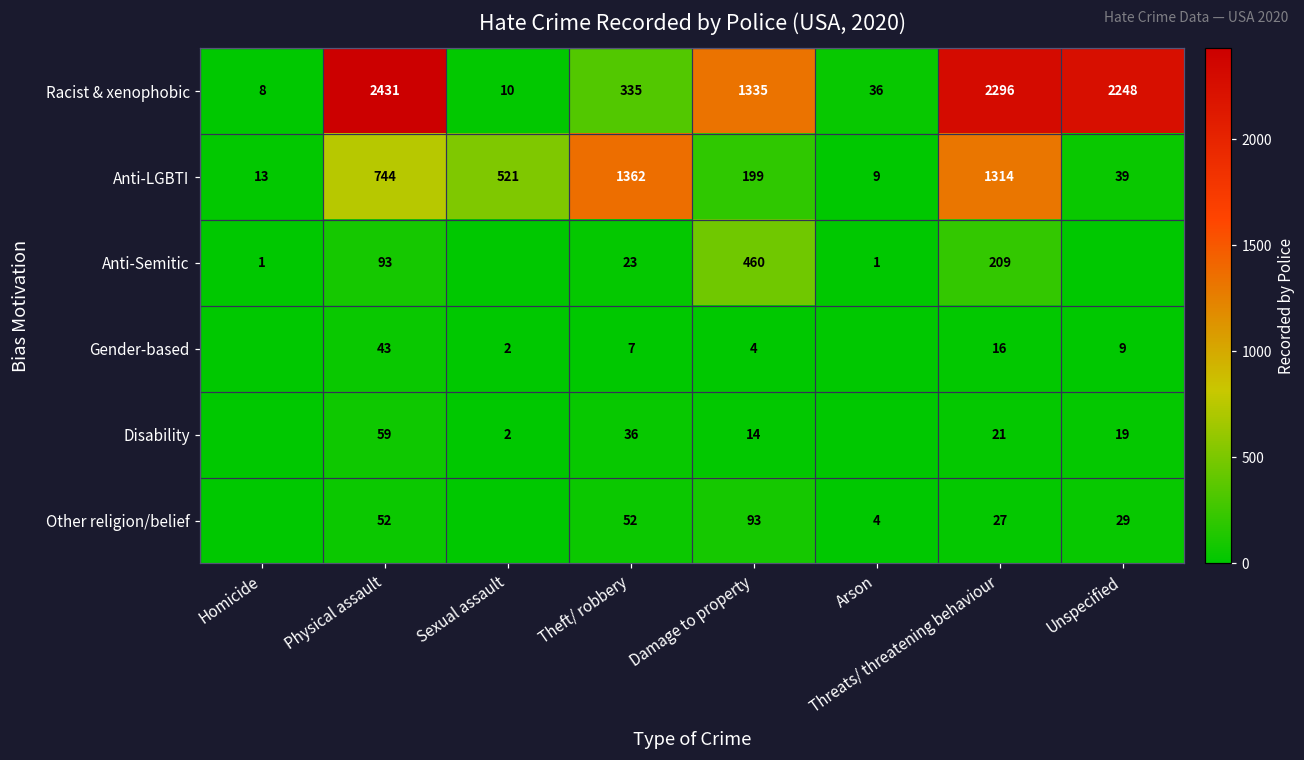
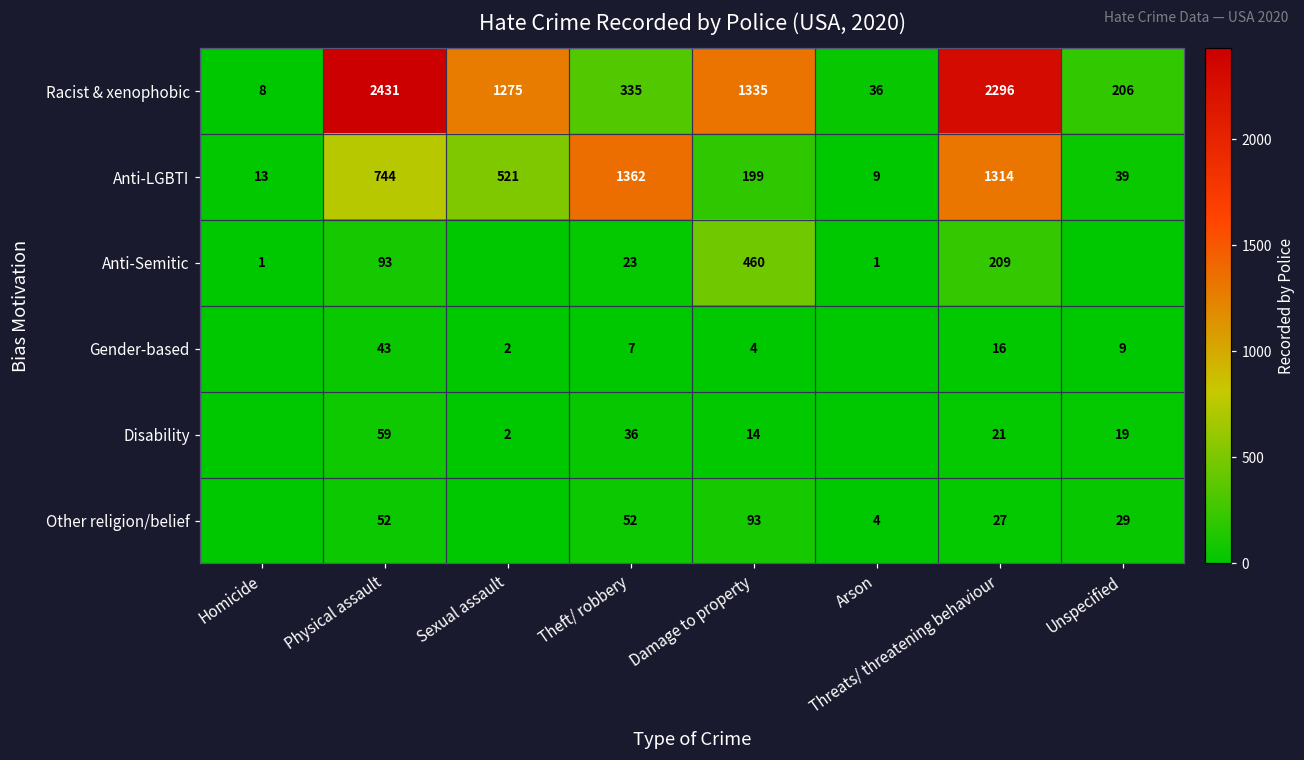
Racist & xenophobic, Sexual assault: 10 -> 1275
Racist & xenophobic, Unspecified: 2248 -> 206
